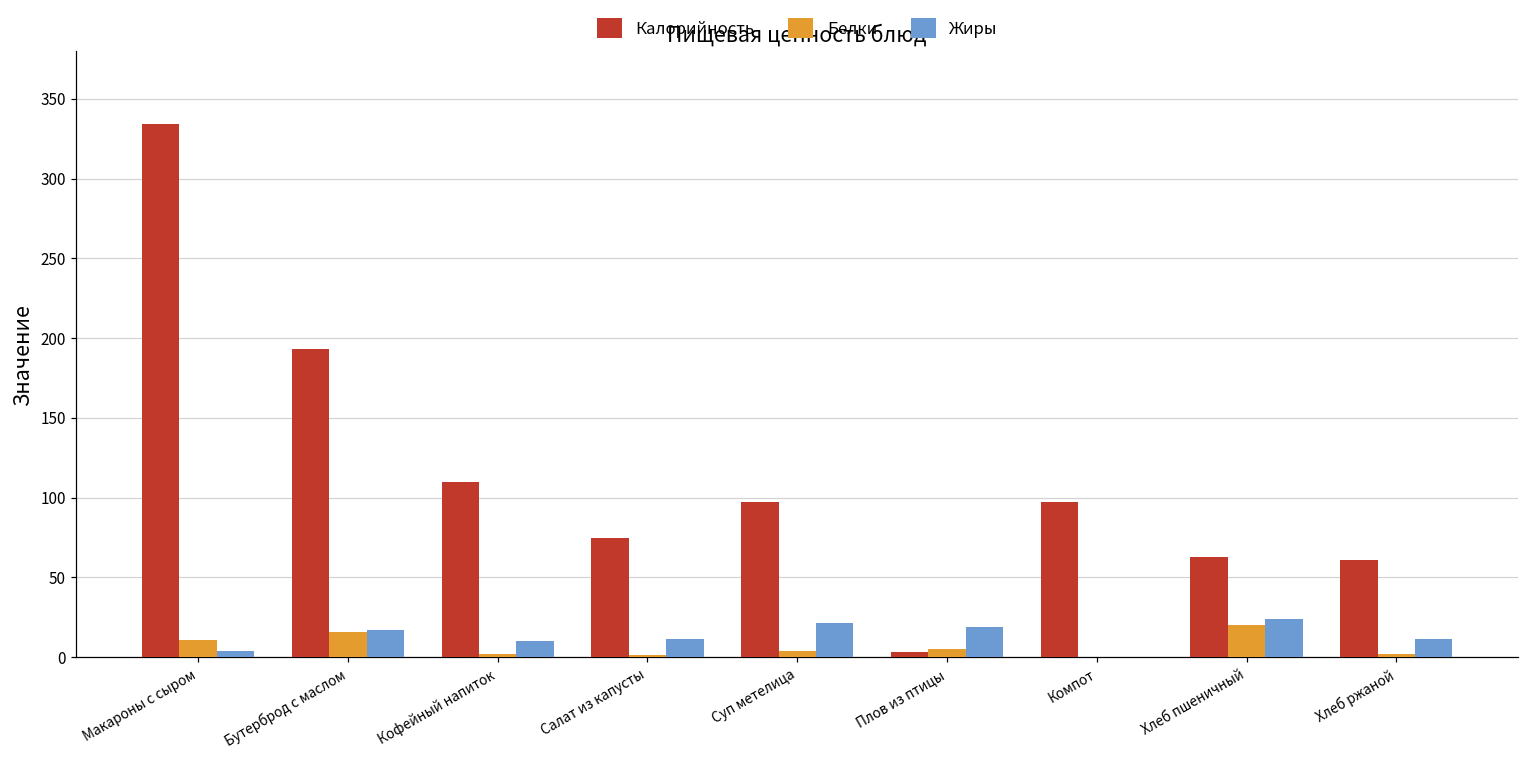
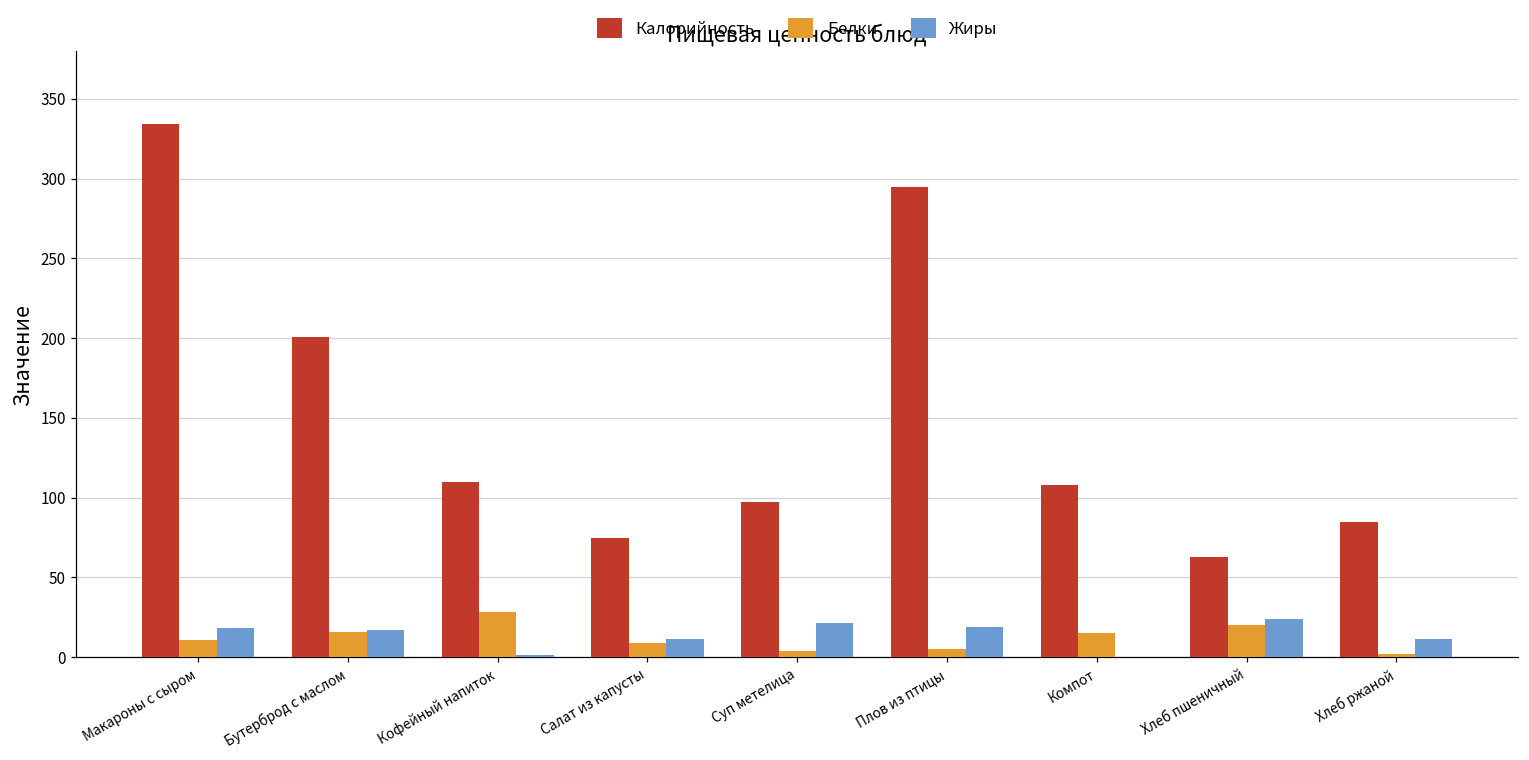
Жиры, Макароны с сыром: 4 -> 18
Калорийность, Бутерброд с маслом: 193 -> 201
Белки, Кофейный напиток: 2 -> 28
Жиры, Кофейный напиток: 10 -> 1
Белки, Салат из капусты: 1 -> 9
Калорийность, Плов из птицы: 3 -> 295
Калорийность, Компот: 97 -> 108
Белки, Компот: 0 -> 15
Калорийность, Хлеб ржаной: 61 -> 85
